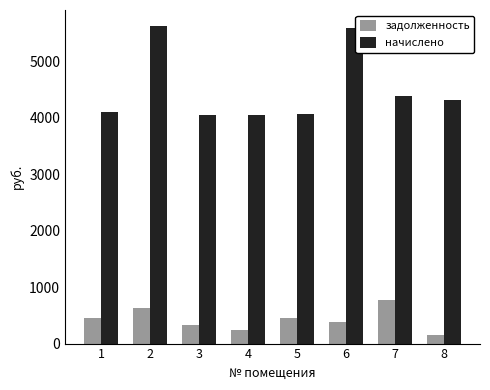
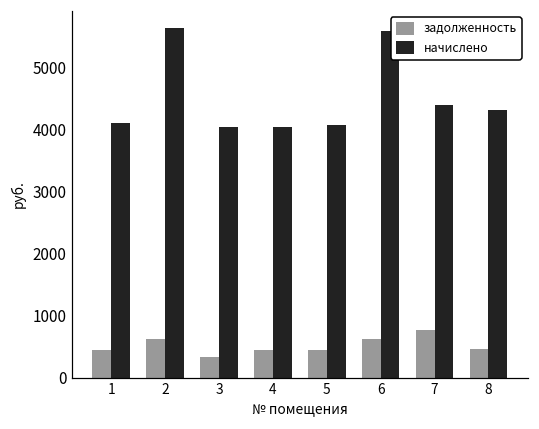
задолженность, 4: 200 -> 400
задолженность, 6: 400 -> 600
задолженность, 8: 100 -> 500
